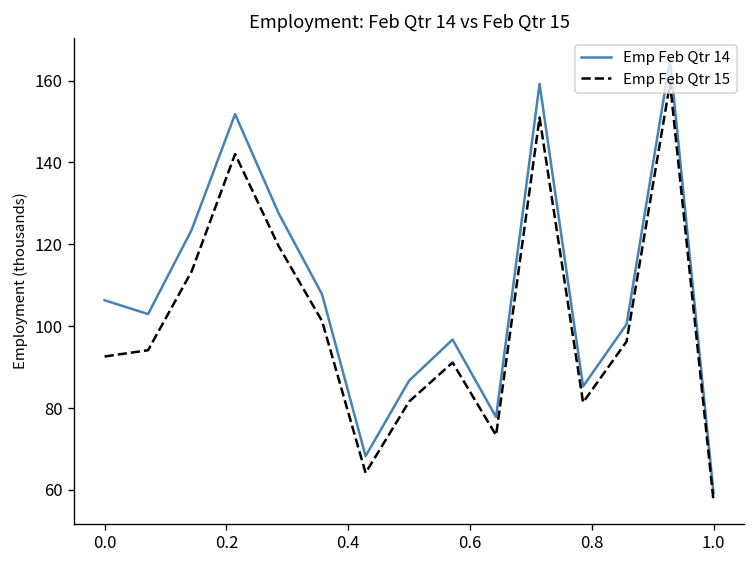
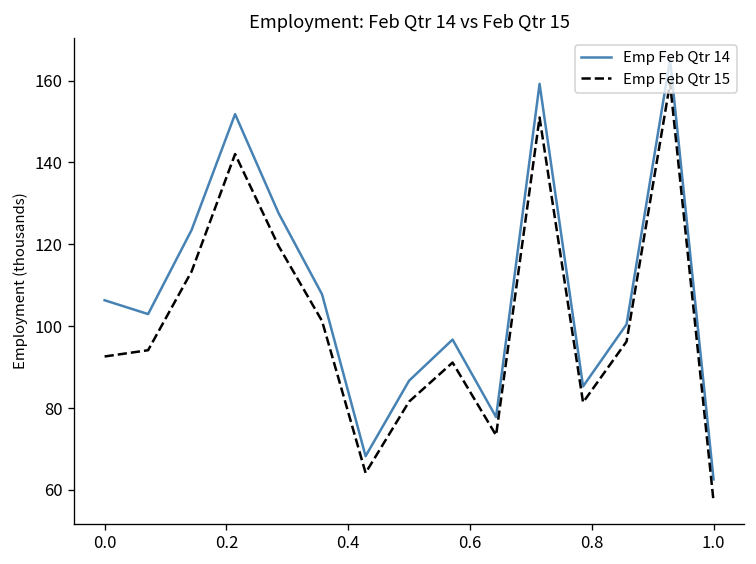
Emp Feb Qtr 14, 1.0: 59 -> 63
